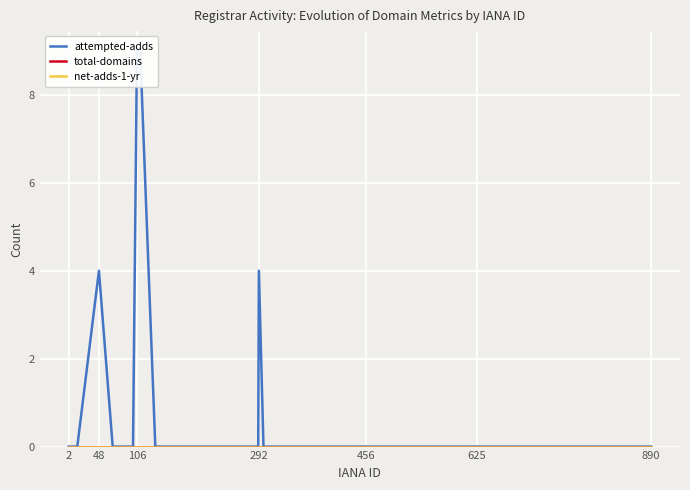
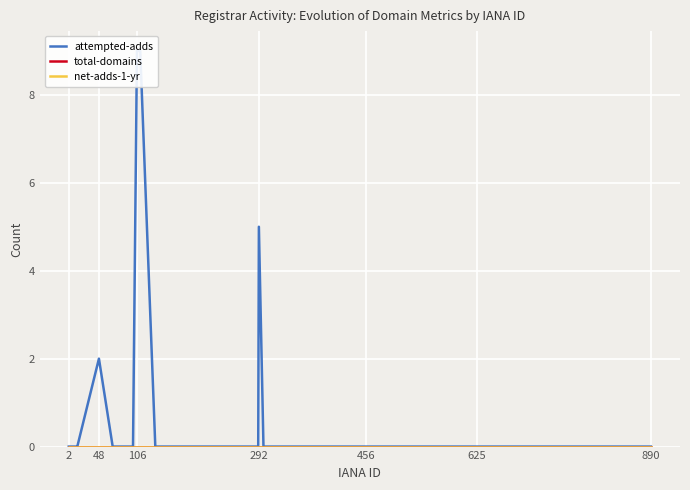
attempted-adds, 48: 4 -> 2
attempted-adds, 292: 4 -> 5
